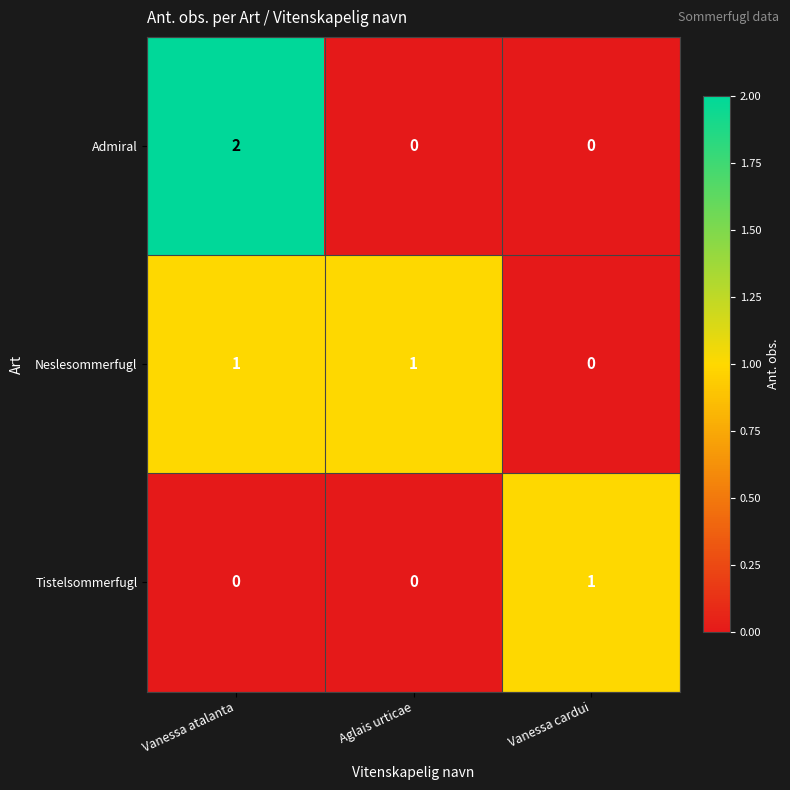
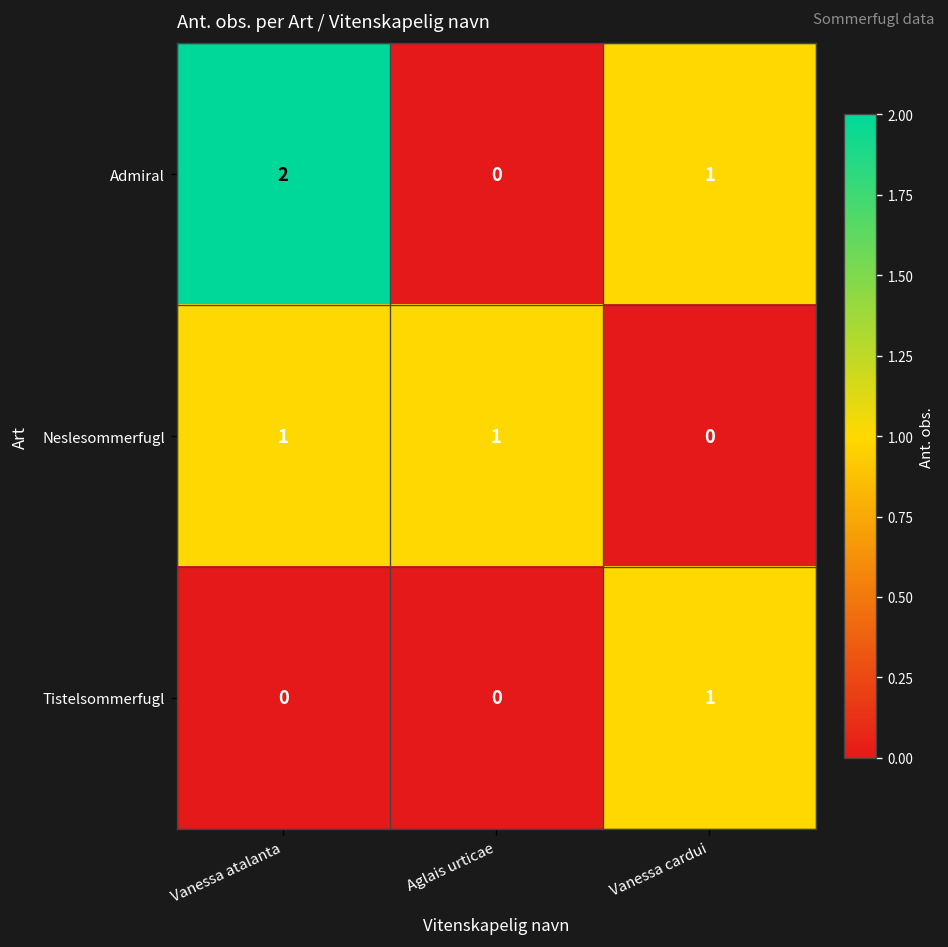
Admiral, Vanessa cardui: 0 -> 1
